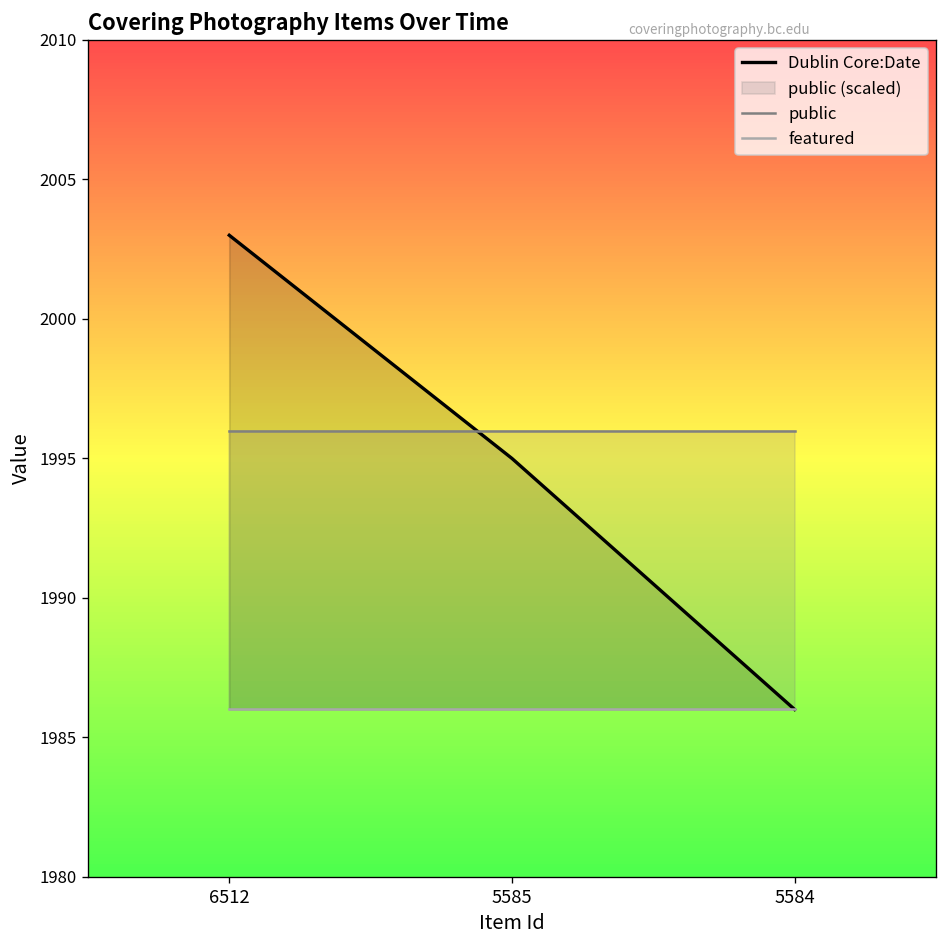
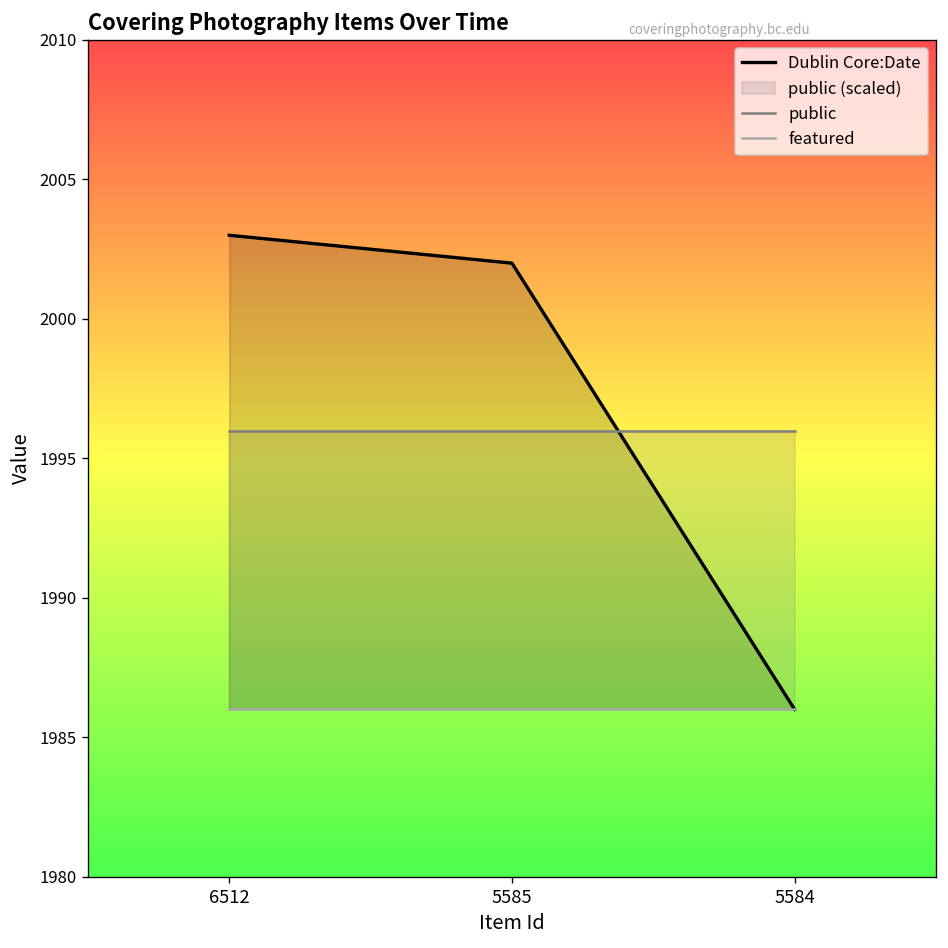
Dublin Core:Date, 5585: 1995 -> 2002
